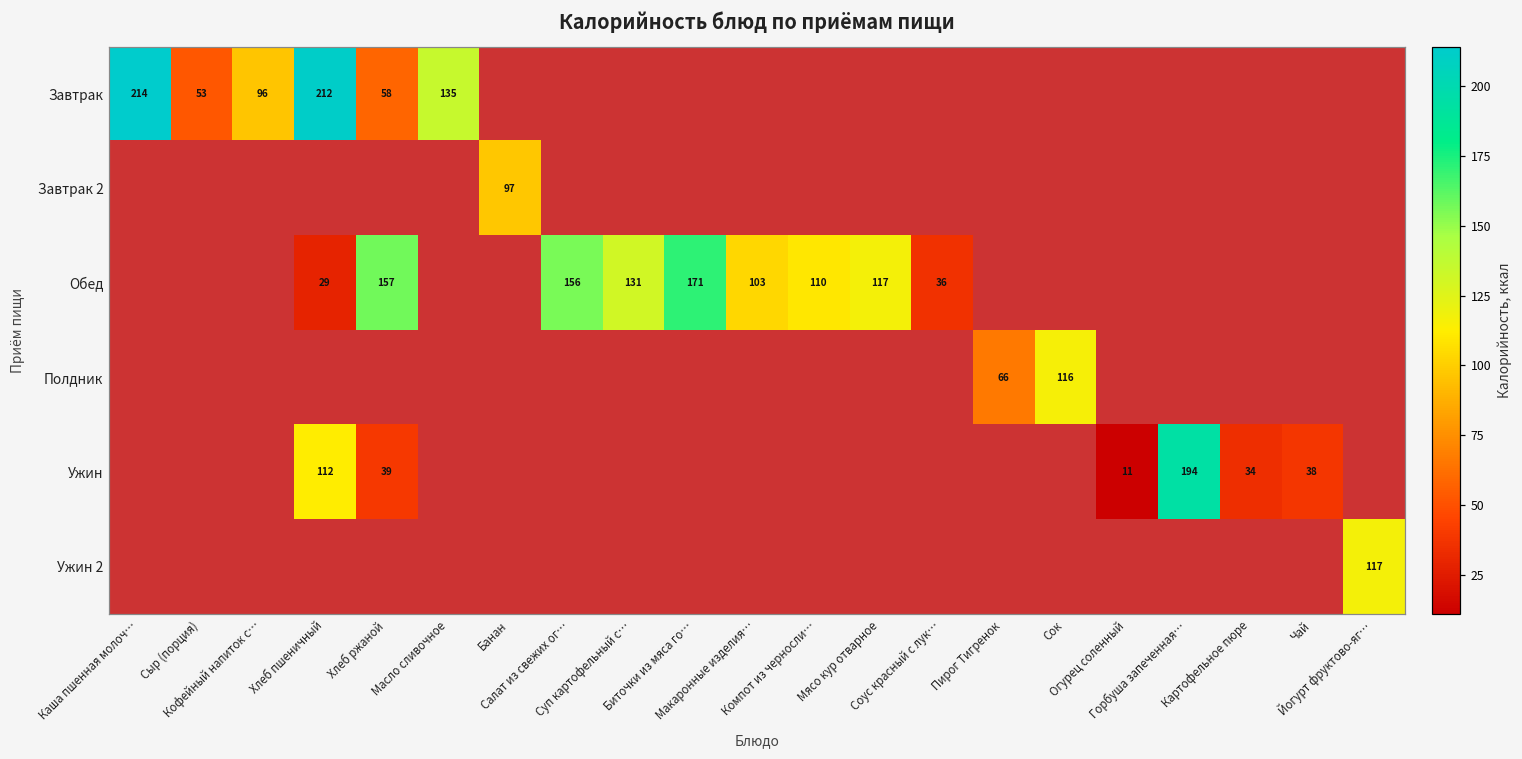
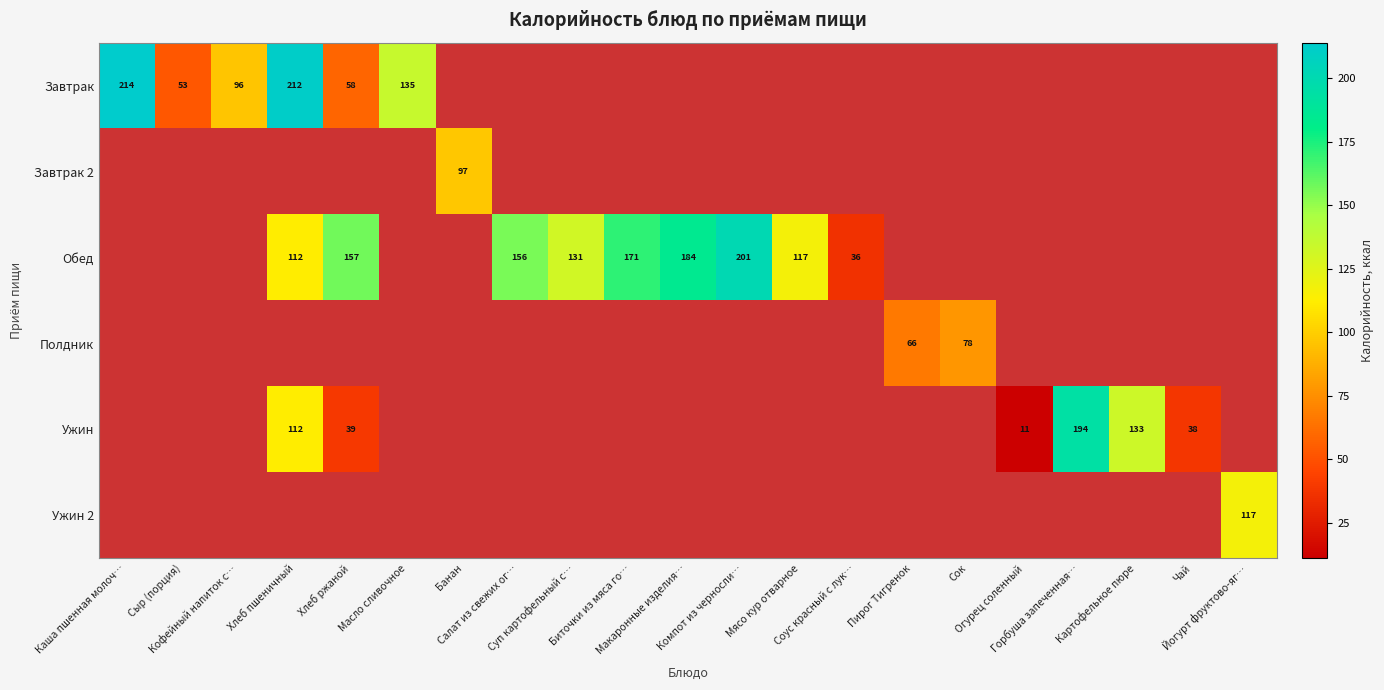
Обед, Хлеб пшеничный: 29 -> 112
Обед, Макаронные изделия…: 103 -> 184
Обед, Компот из черносли…: 110 -> 201
Полдник, Сок: 116 -> 78
Ужин, Картофельное пюре: 34 -> 133
